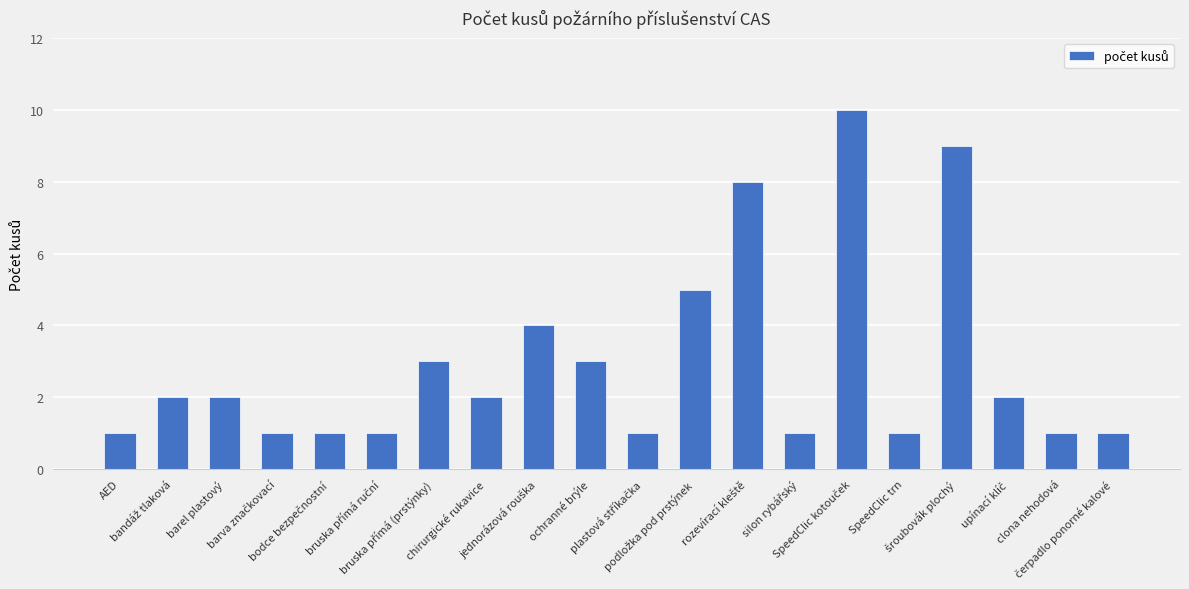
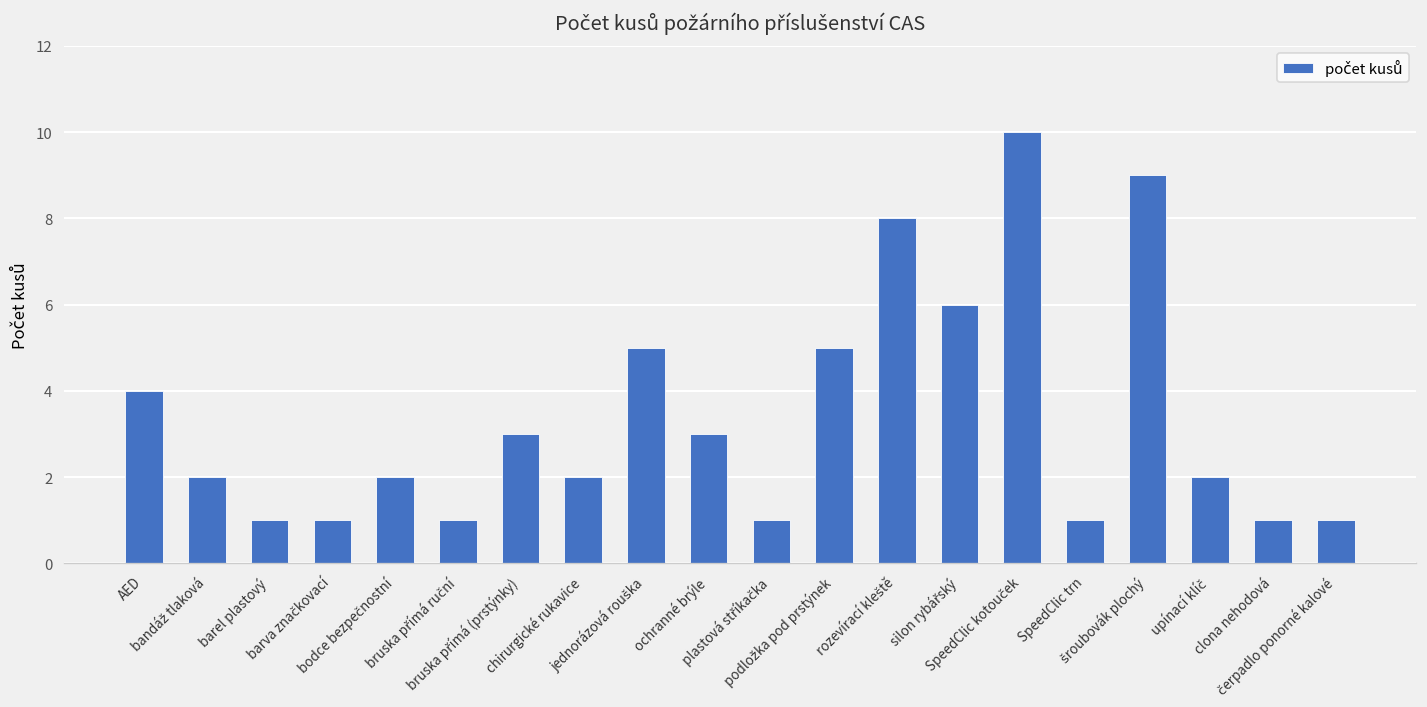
AED: 1 -> 4
barel plastový: 2 -> 1
bodce bezpečnostní: 1 -> 2
jednorázová rouška: 4 -> 5
silon rybářský: 1 -> 6
